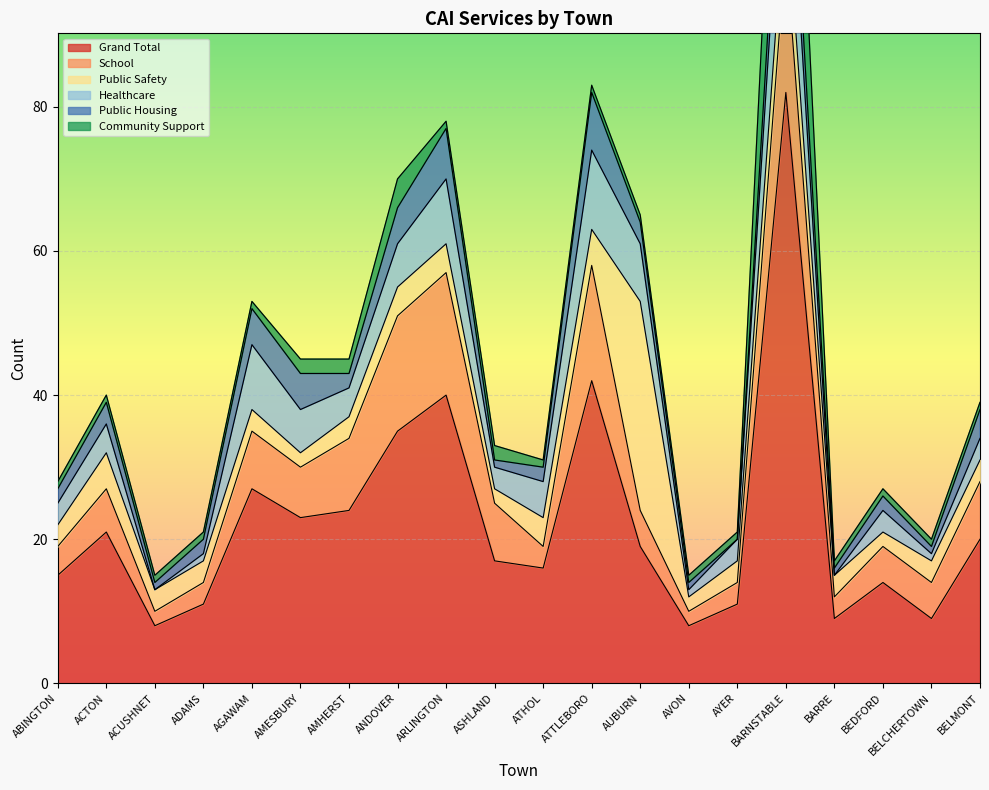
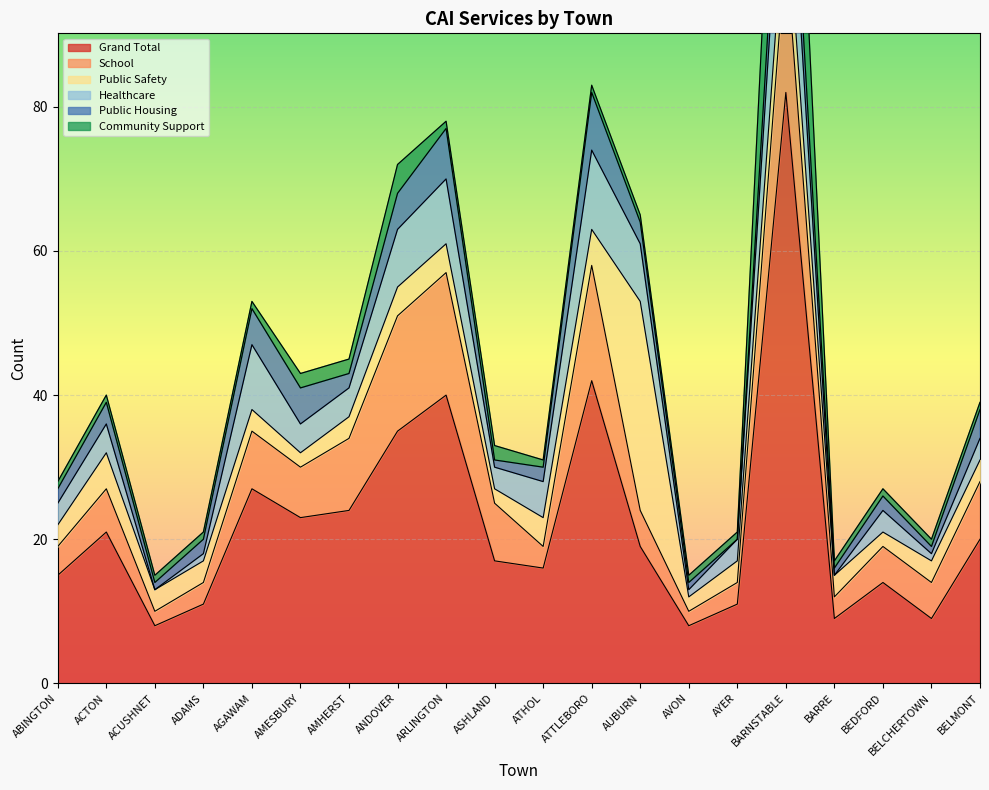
Healthcare, AMESBURY: 6 -> 4
Healthcare, ANDOVER: 6 -> 8
